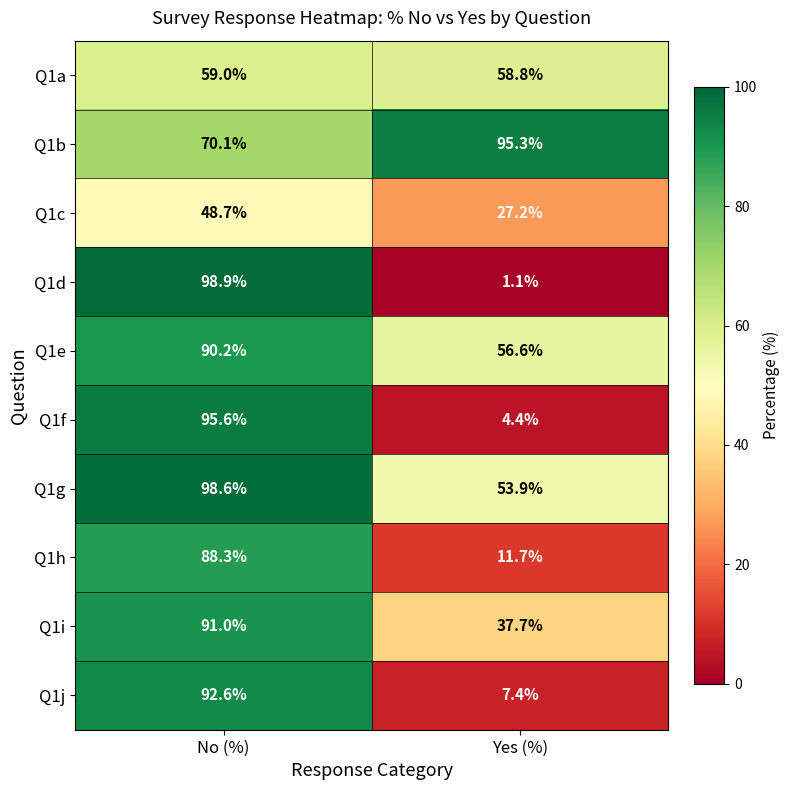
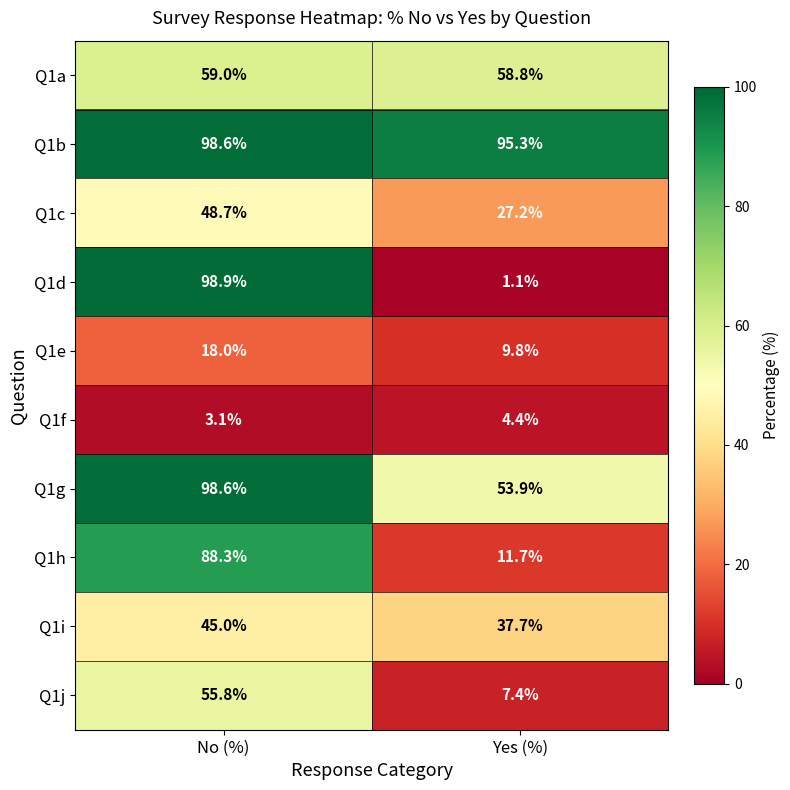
Q1b, No (%): 70.1% -> 98.6%
Q1e, No (%): 90.2% -> 18.0%
Q1e, Yes (%): 56.6% -> 9.8%
Q1f, No (%): 95.6% -> 3.1%
Q1i, No (%): 91.0% -> 45.0%
Q1j, No (%): 92.6% -> 55.8%
